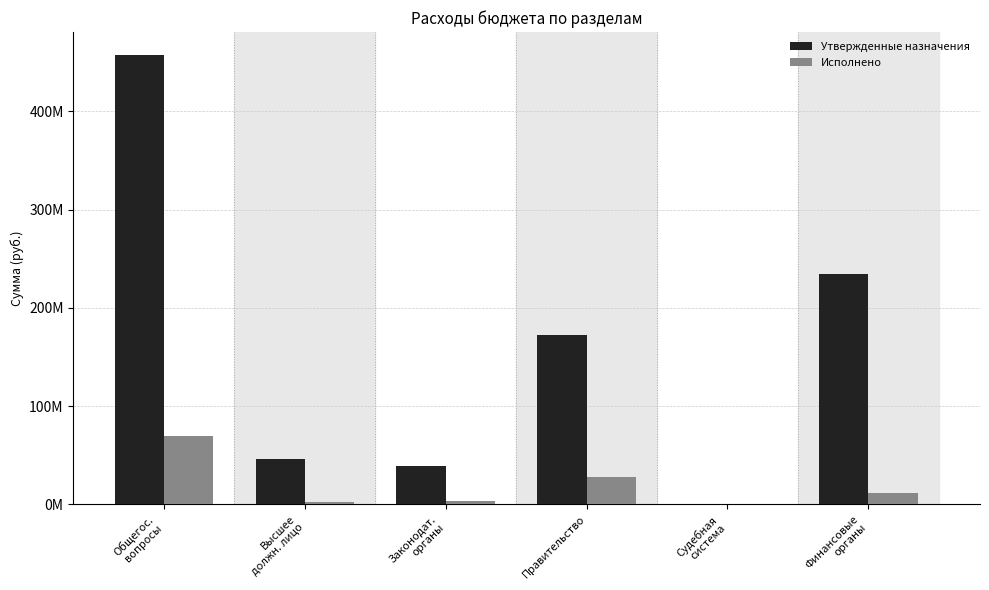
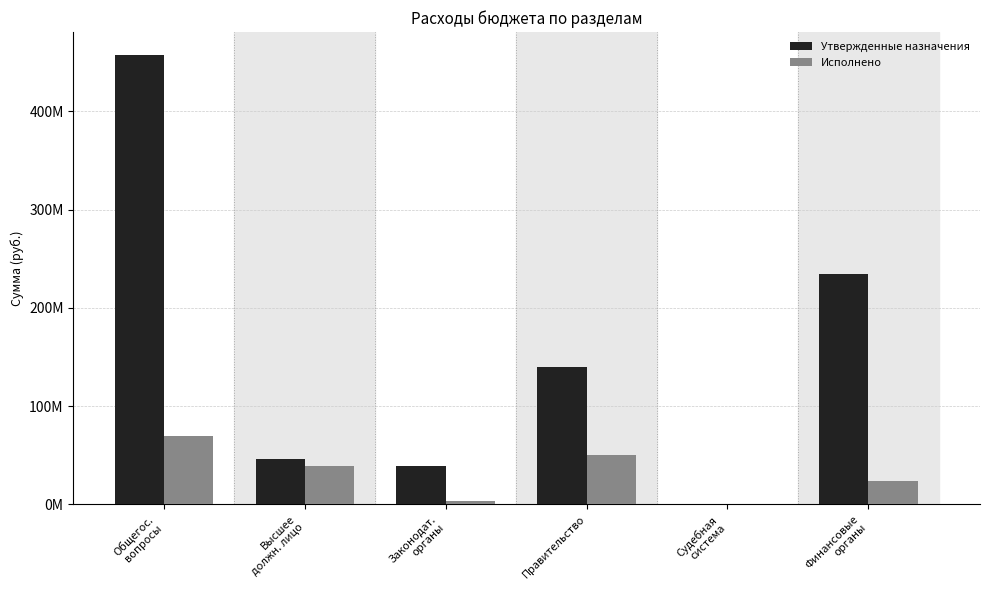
Исполнено, Высшее должн. лицо: 0 -> 40000000
Утвержденные назначения, Правительство: 170000000 -> 140000000
Исполнено, Правительство: 30000000 -> 50000000
Исполнено, Финансовые органы: 10000000 -> 20000000
